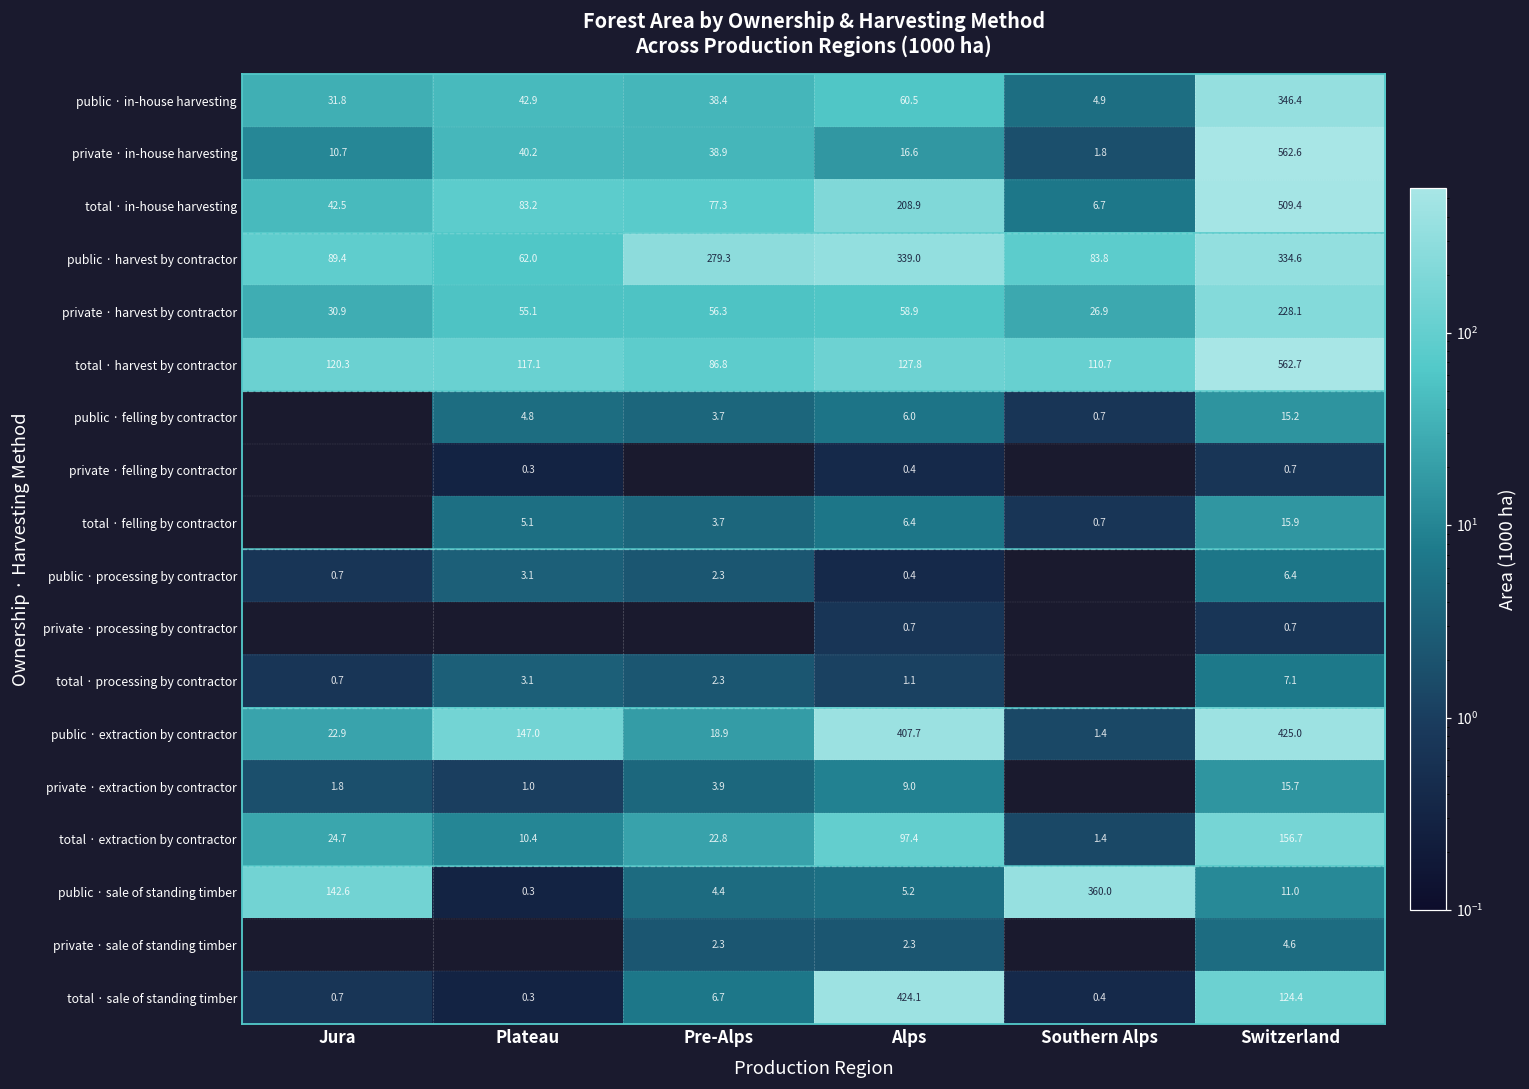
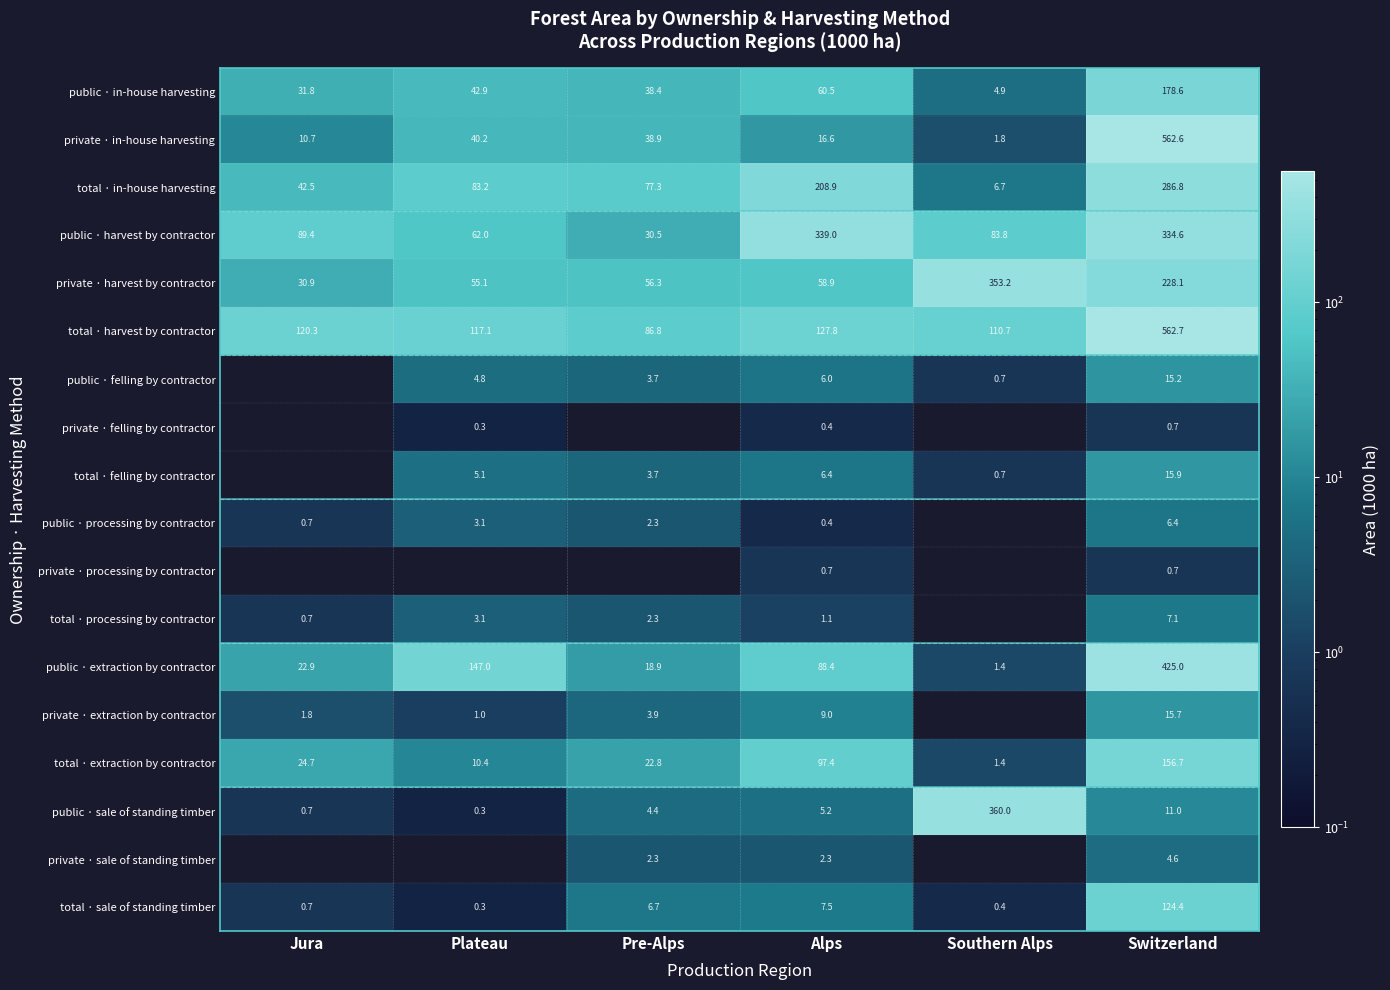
public · in-house harvesting, Switzerland: 346.4 -> 178.6
total · in-house harvesting, Switzerland: 509.4 -> 286.8
public · harvest by contractor, Pre-Alps: 279.3 -> 30.5
private · harvest by contractor, Southern Alps: 26.9 -> 353.2
public · extraction by contractor, Alps: 407.7 -> 88.4
public · sale of standing timber, Jura: 142.6 -> 0.7
total · sale of standing timber, Alps: 424.1 -> 7.5
